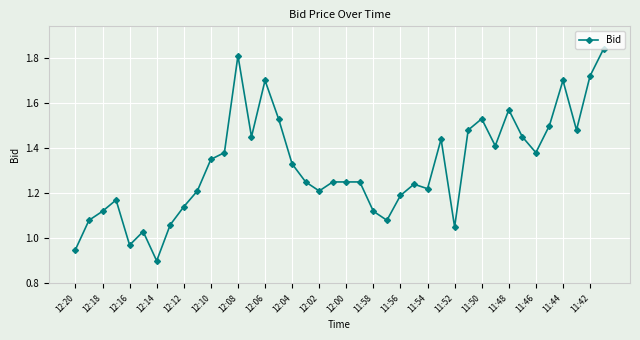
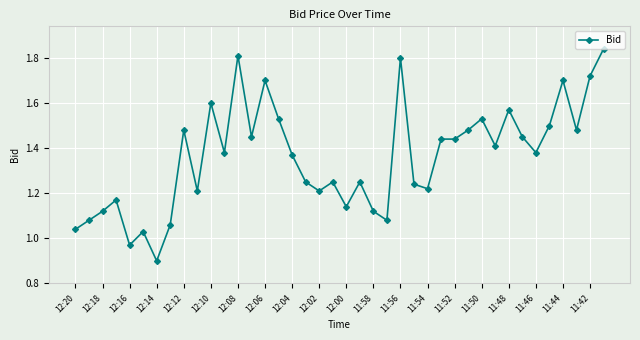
12:20: 0.95 -> 1.04
12:12: 1.14 -> 1.48
12:10: 1.35 -> 1.60
12:04: 1.33 -> 1.37
12:00: 1.25 -> 1.14
11:56: 1.19 -> 1.80
11:52: 1.05 -> 1.44
